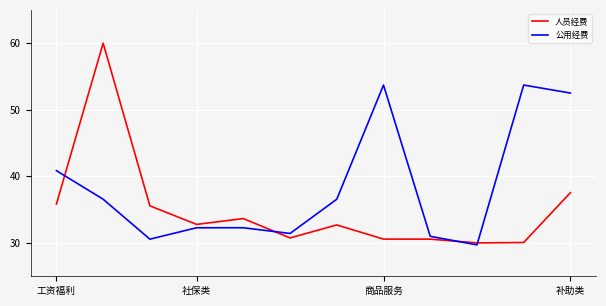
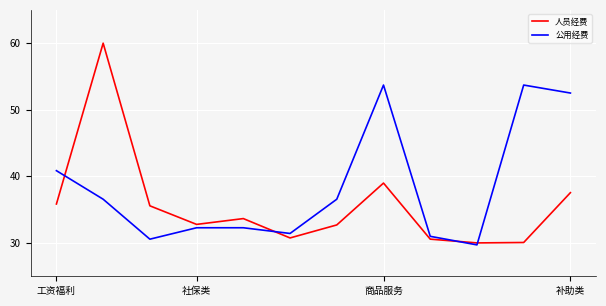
人员经费, 商品服务: 31 -> 39
